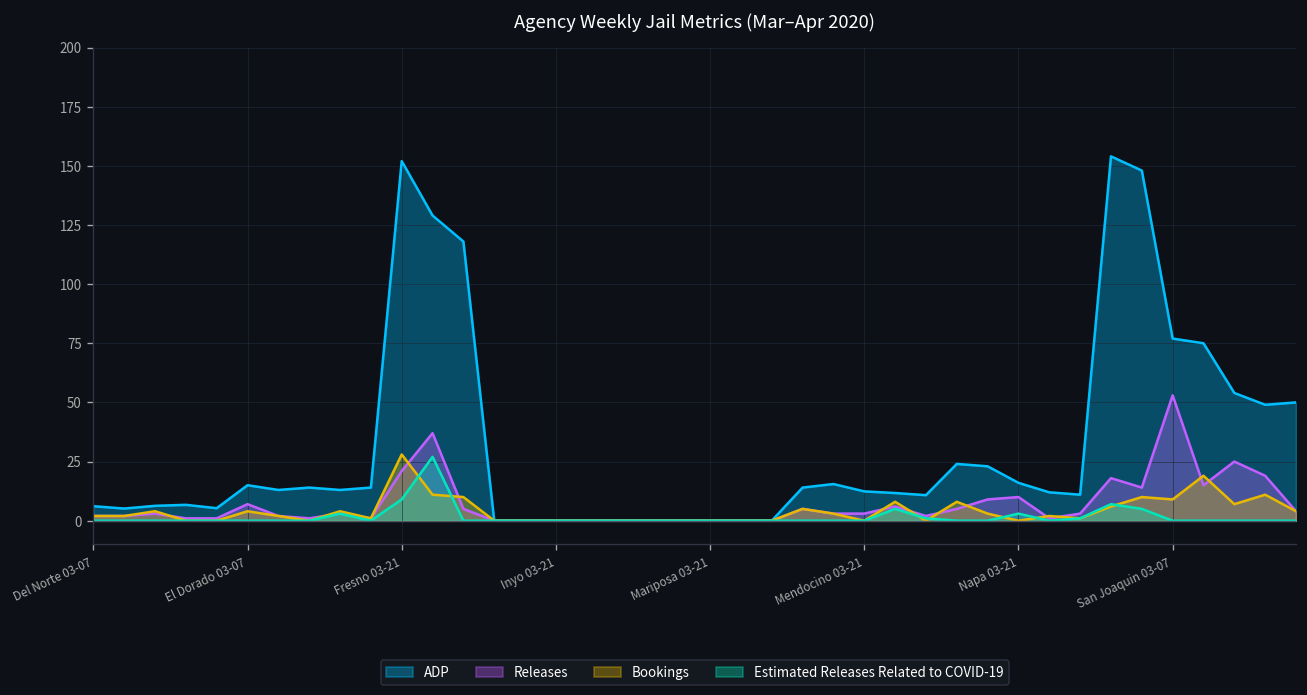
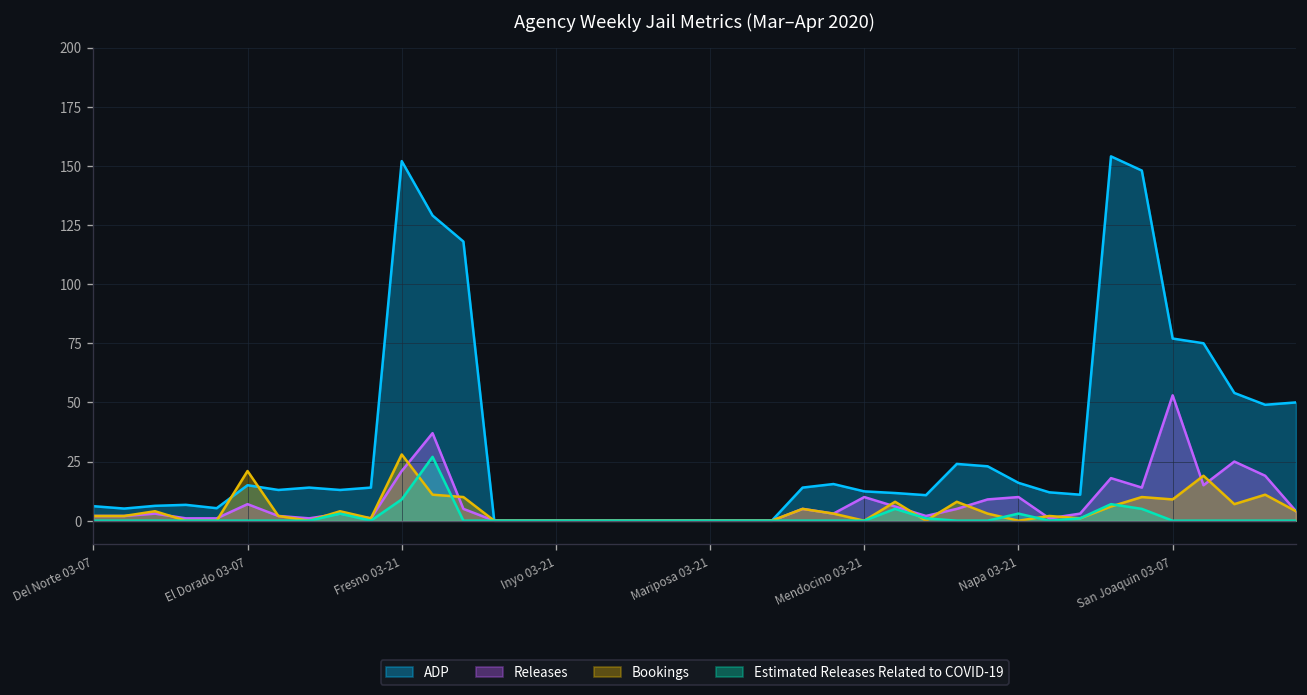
Bookings, El Dorado 03-07: 4 -> 21
Releases, Mendocino 03-21: 3 -> 10
